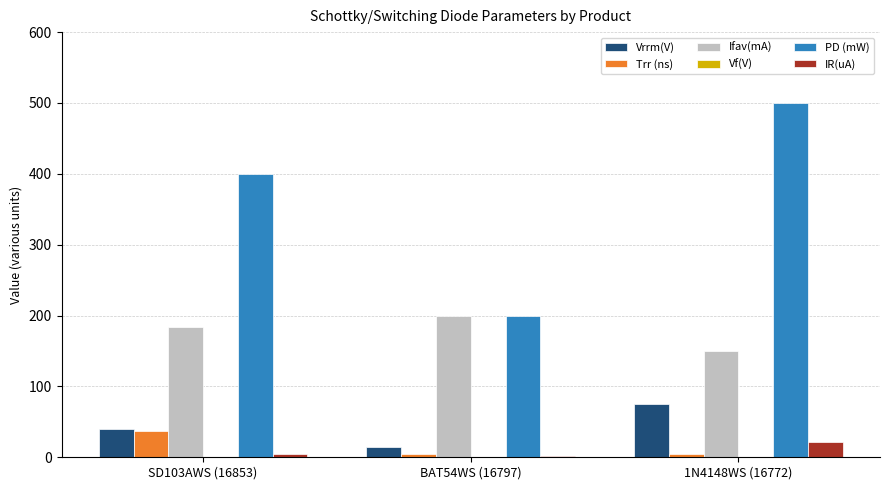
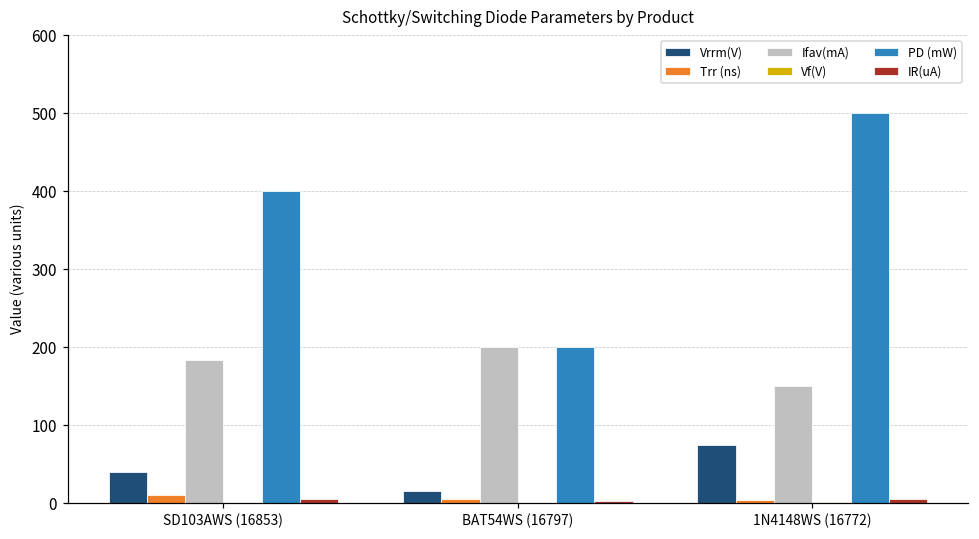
Trr (ns), SD103AWS (16853): 40 -> 10
IR(uA), 1N4148WS (16772): 20 -> 10
